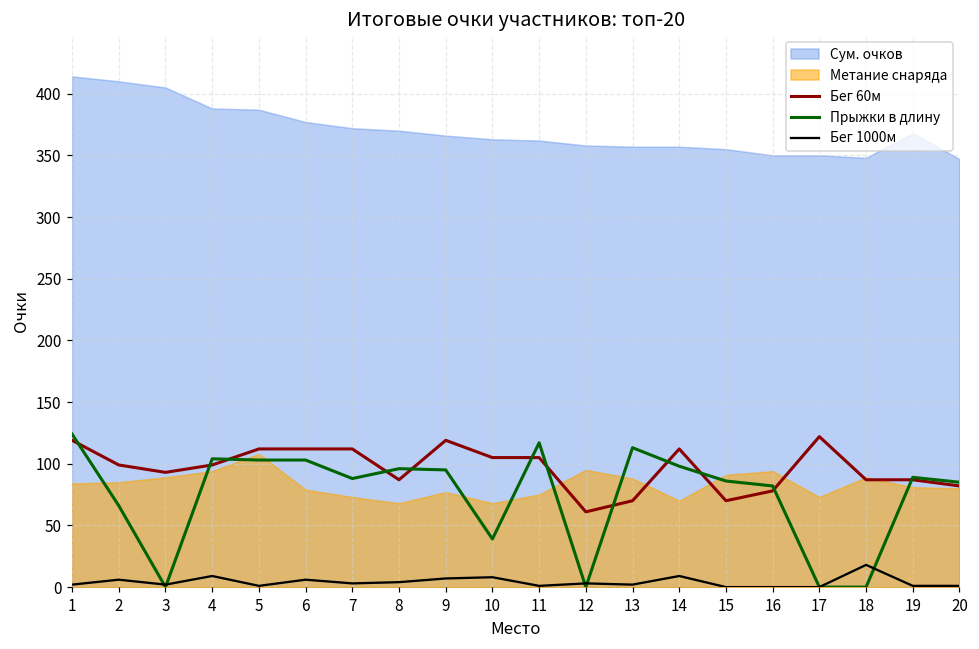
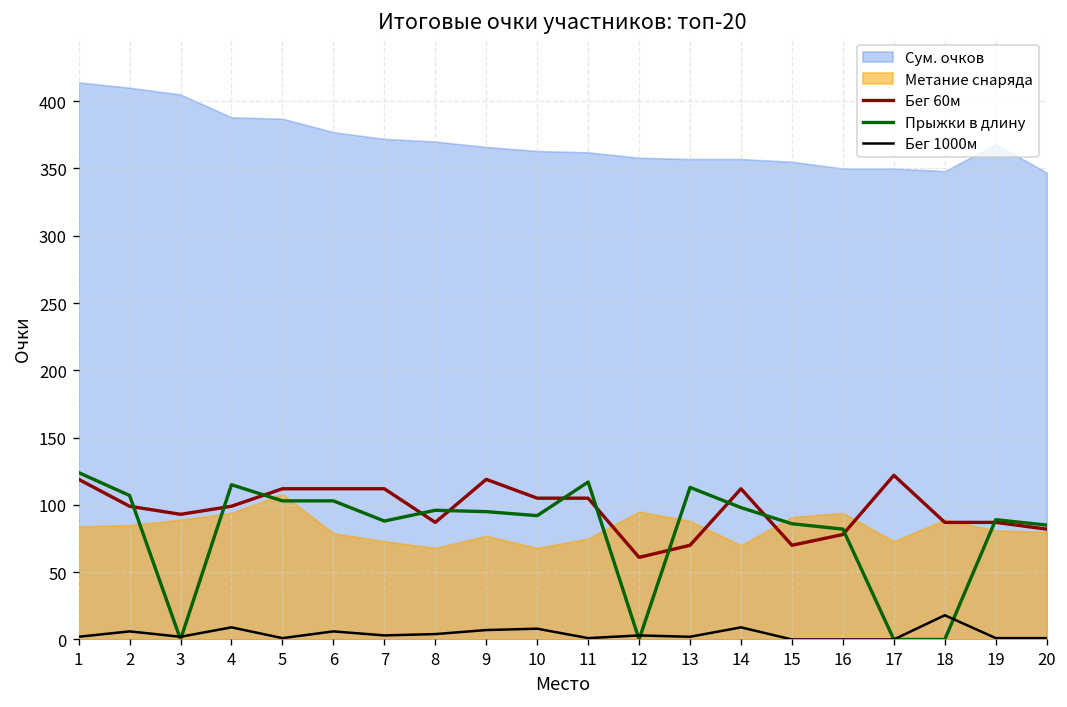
Прыжки в длину, 2: 66 -> 107
Прыжки в длину, 4: 104 -> 115
Прыжки в длину, 10: 39 -> 92
